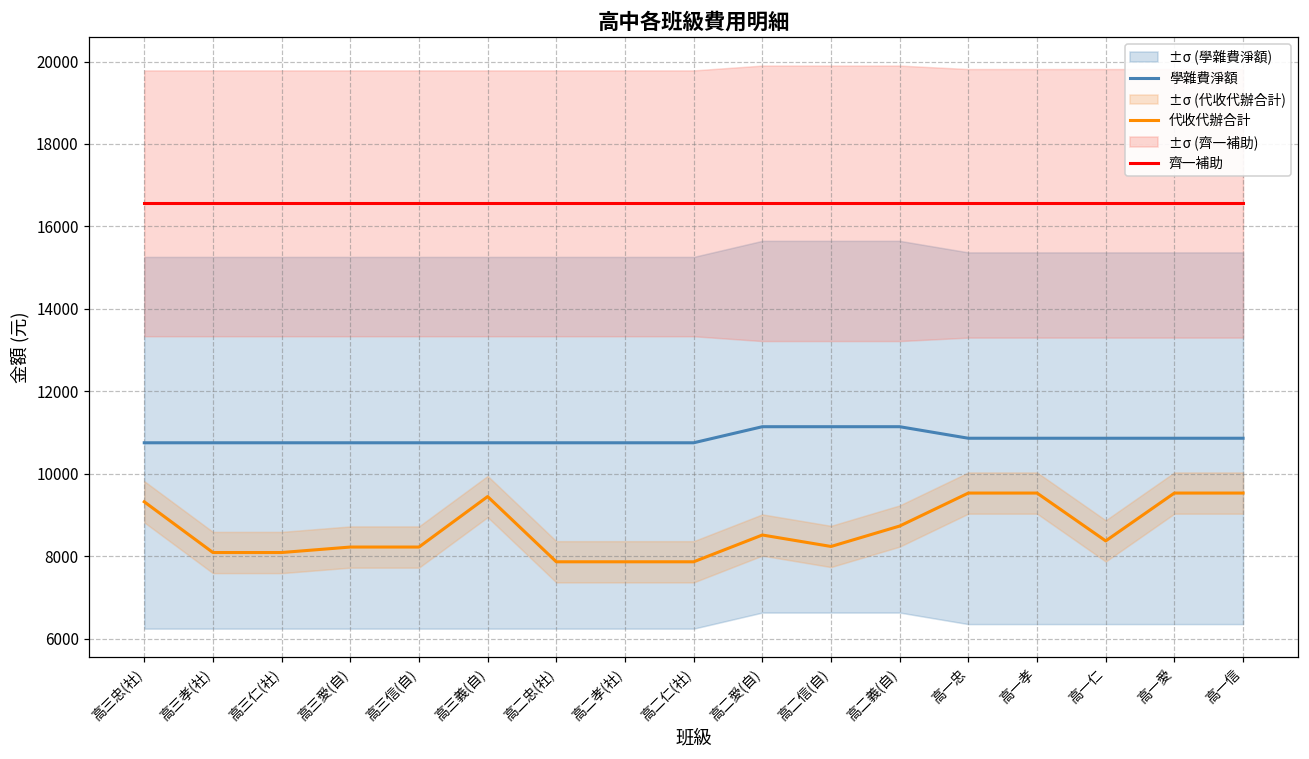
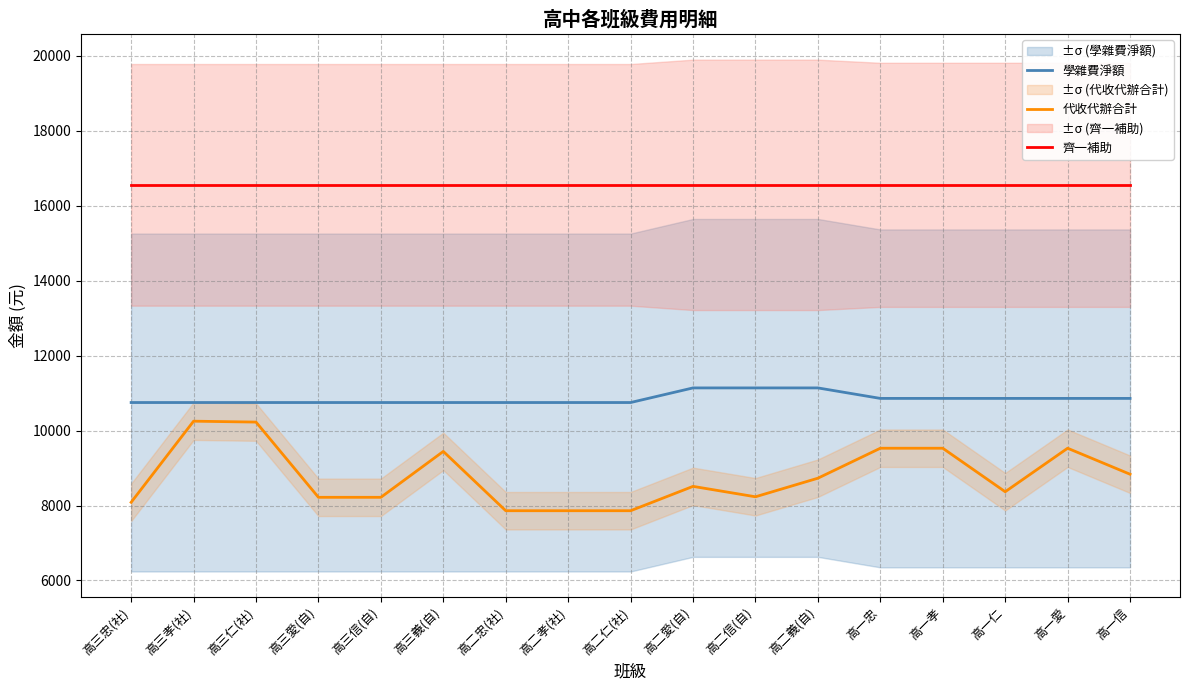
代收代辦合計, 高三忠(社): 9300 -> 8100
代收代辦合計, 高三孝(社): 8100 -> 10300
代收代辦合計, 高三仁(社): 8100 -> 10200
代收代辦合計, 高一信: 9500 -> 8800
